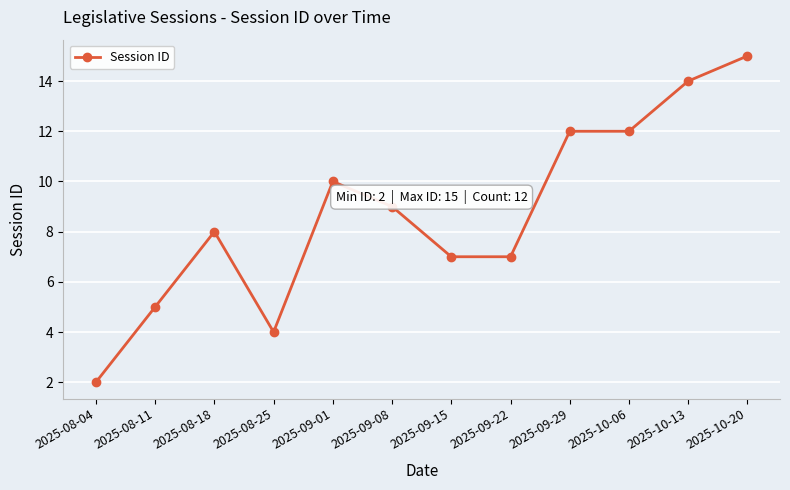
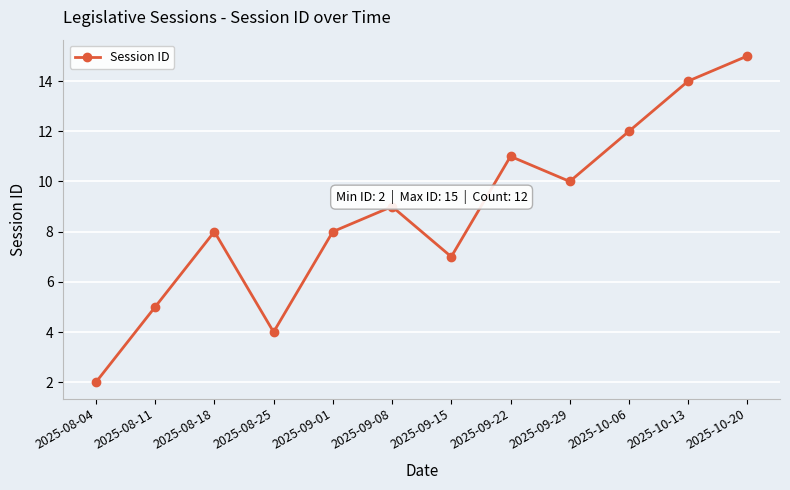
2025-09-01: 10 -> 8
2025-09-22: 7 -> 11
2025-09-29: 12 -> 10
